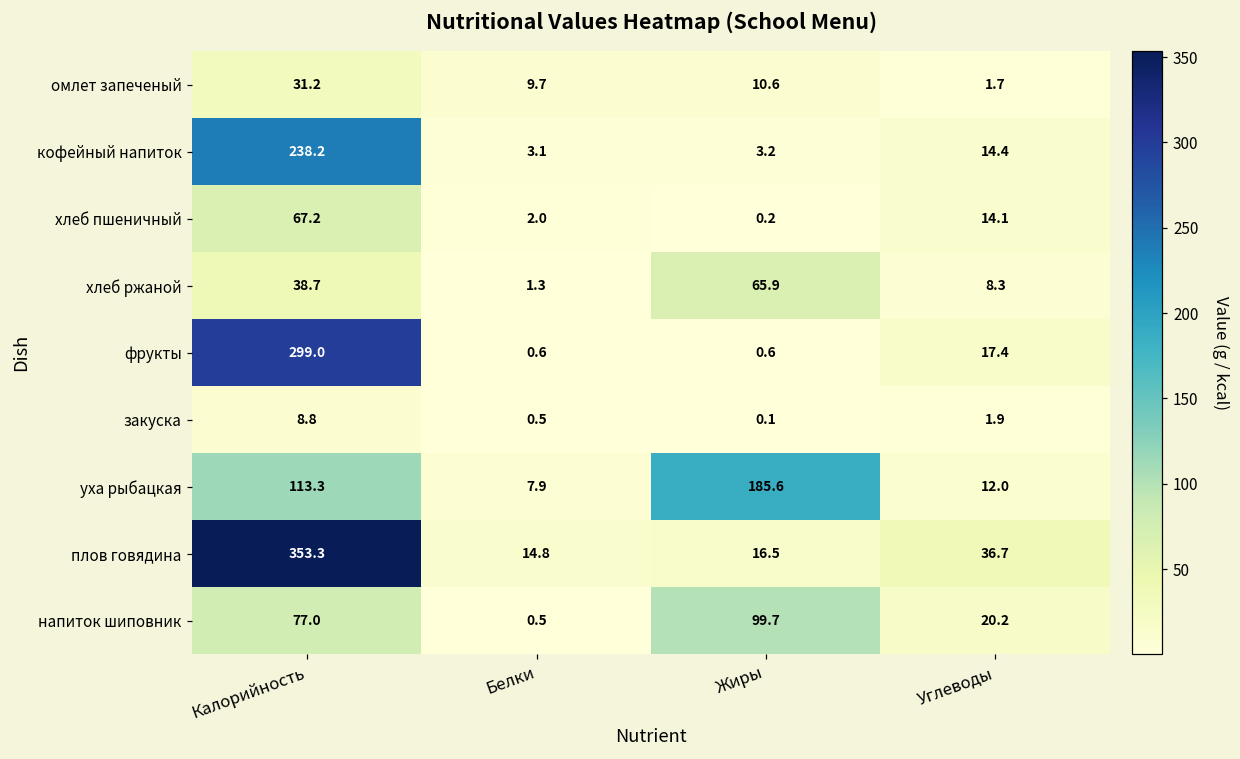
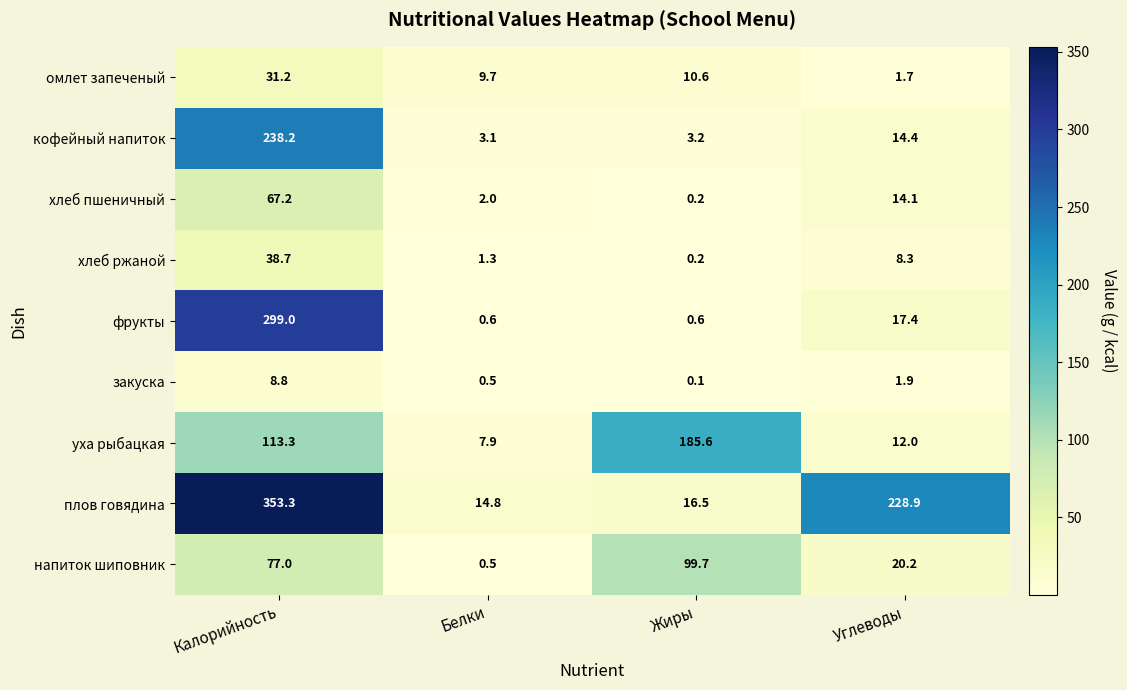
хлеб ржаной, Жиры: 65.9 -> 0.2
плов говядина, Углеводы: 36.7 -> 228.9
